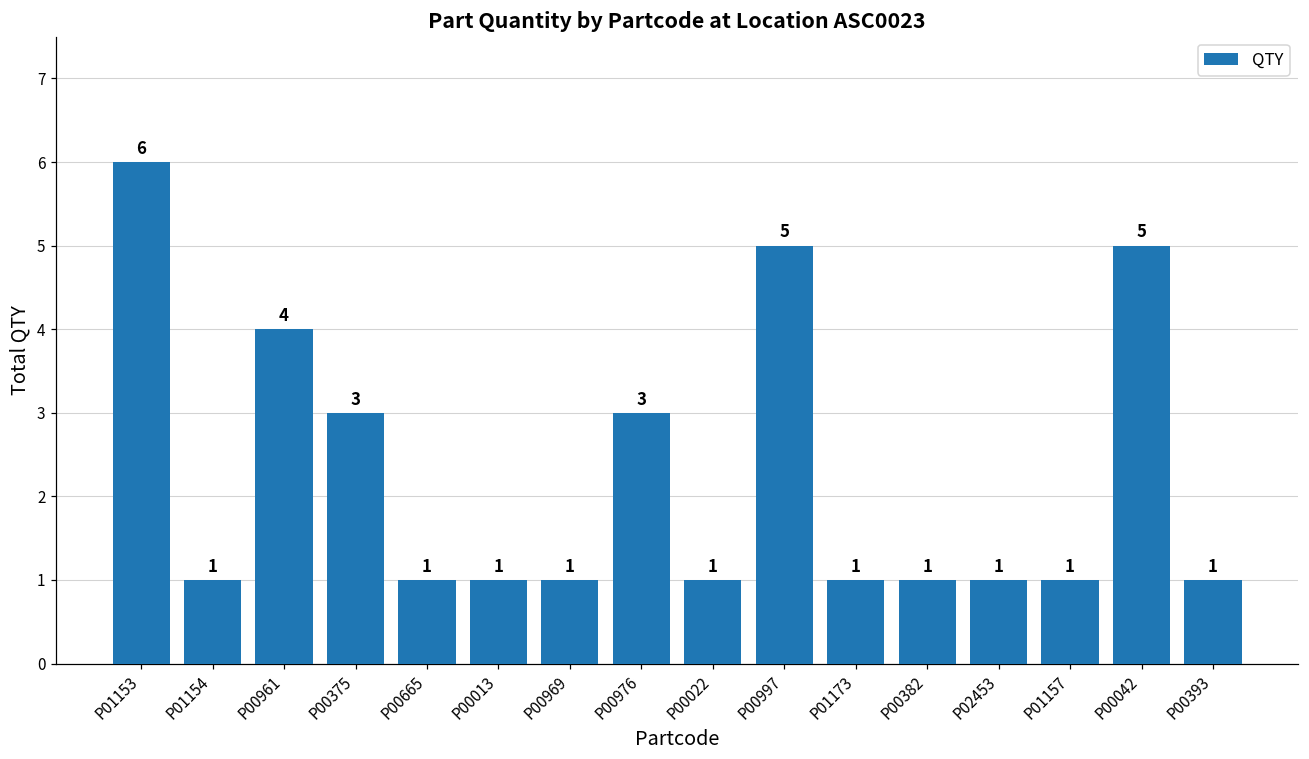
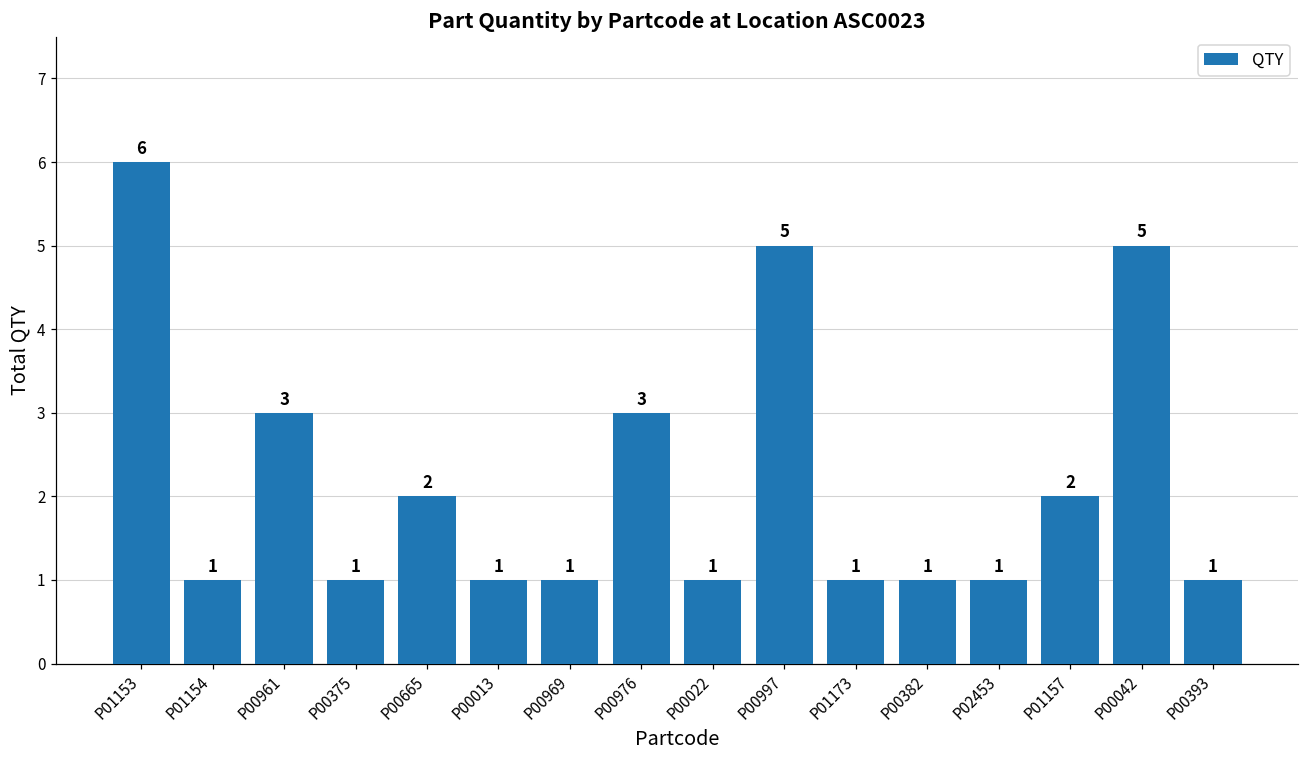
P00961: 4 -> 3
P00375: 3 -> 1
P00665: 1 -> 2
P01157: 1 -> 2
